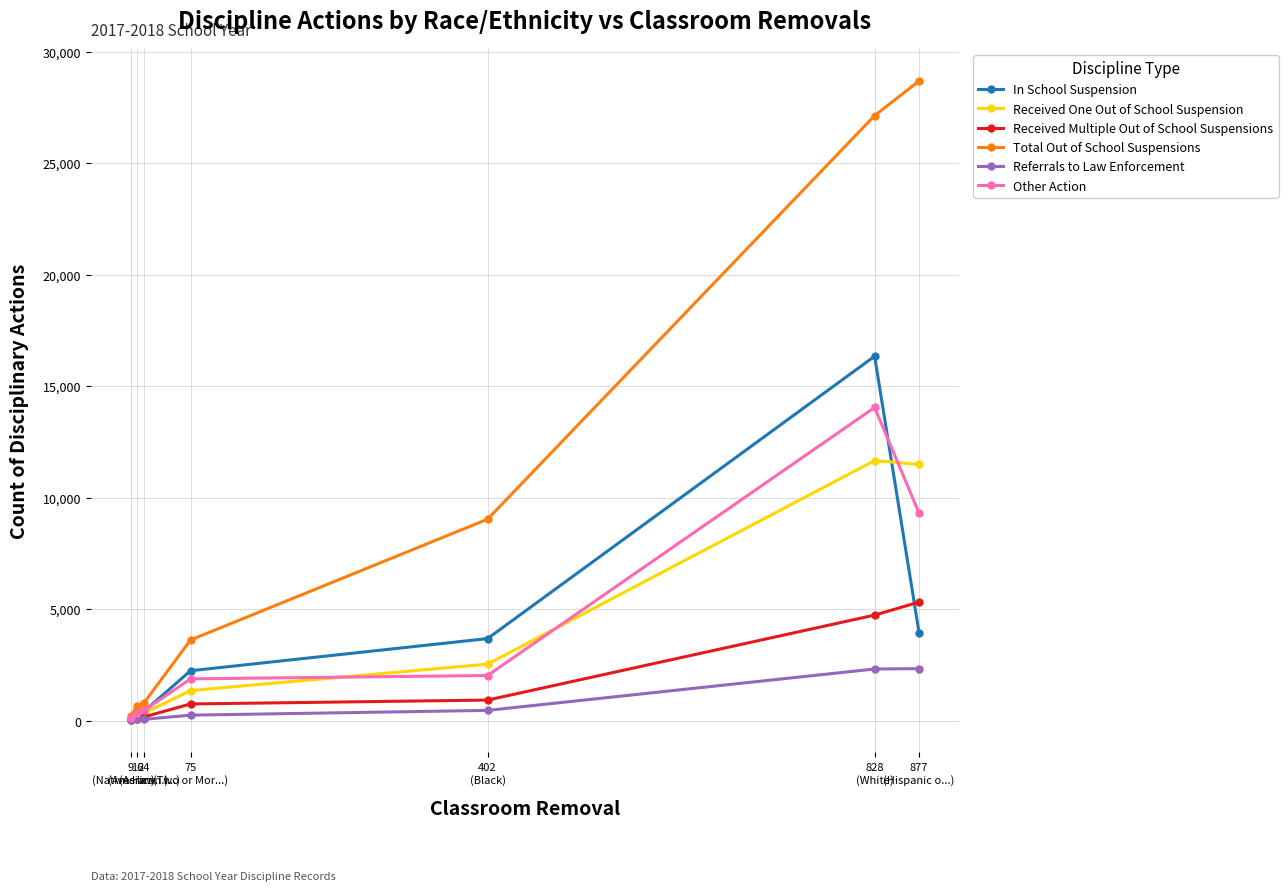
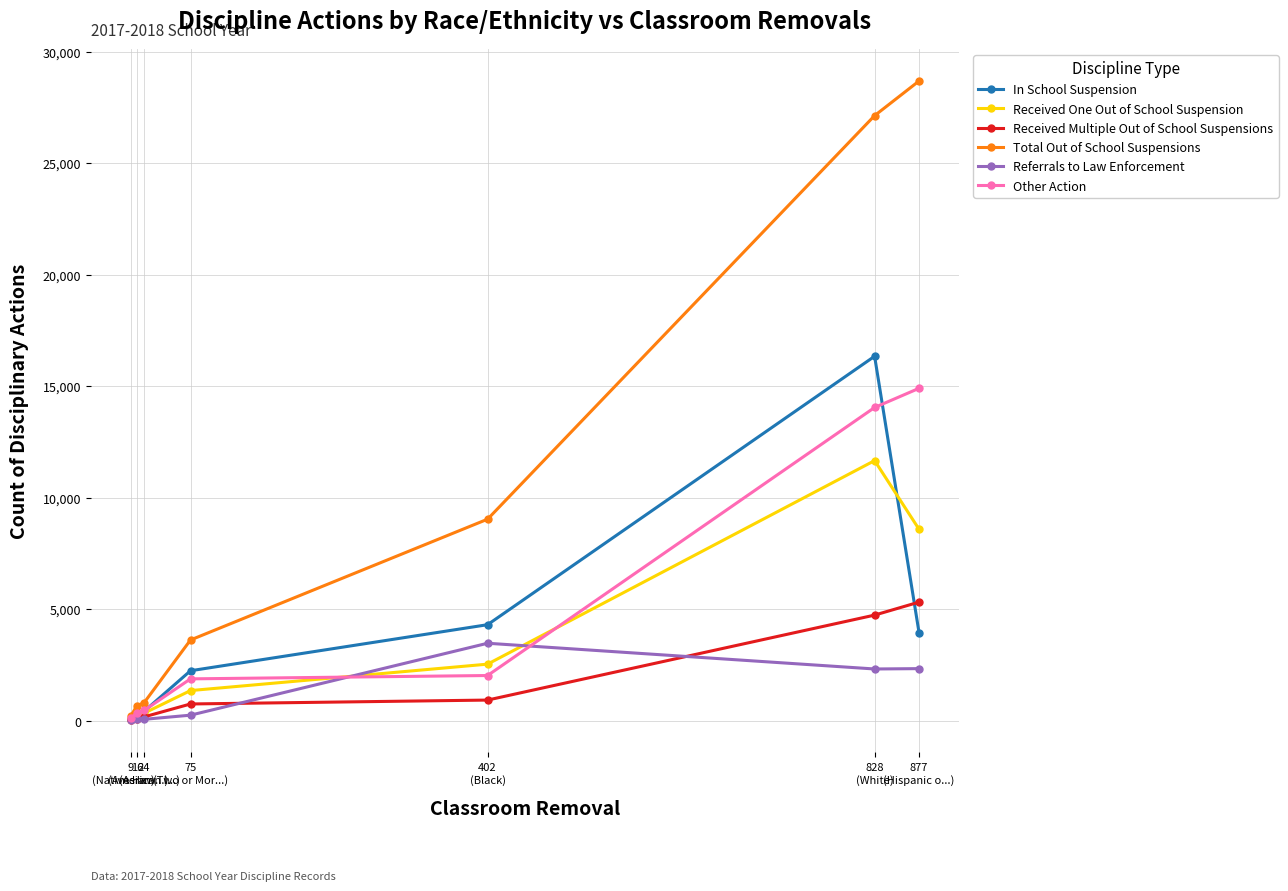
In School Suspension, 402 (Black): 3,700 -> 4,300
Referrals to Law Enforcement, 402 (Black): 500 -> 3,500
Received One Out of School Suspension, 877 (Hispanic o...): 11,500 -> 8,600
Other Action, 877 (Hispanic o...): 9,300 -> 14,900
